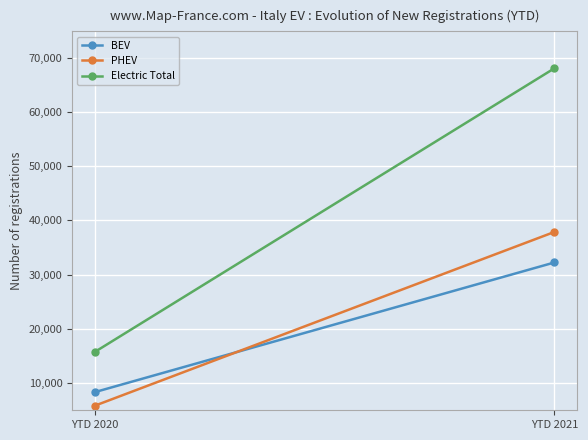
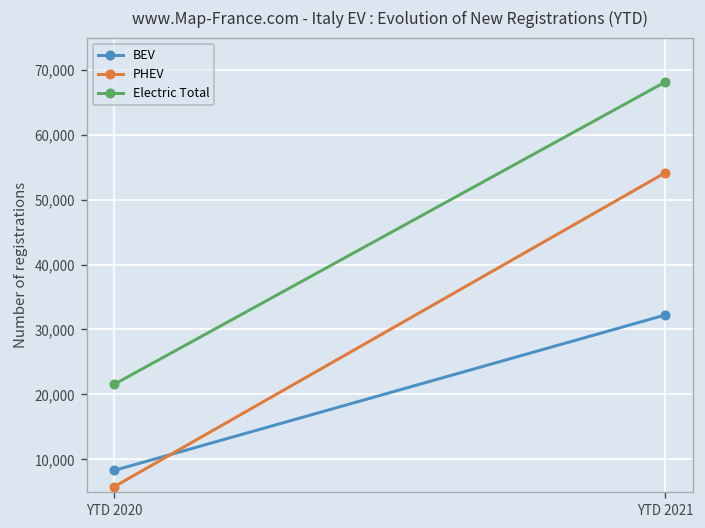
Electric Total, YTD 2020: 16,000 -> 22,000
PHEV, YTD 2021: 38,000 -> 54,000
